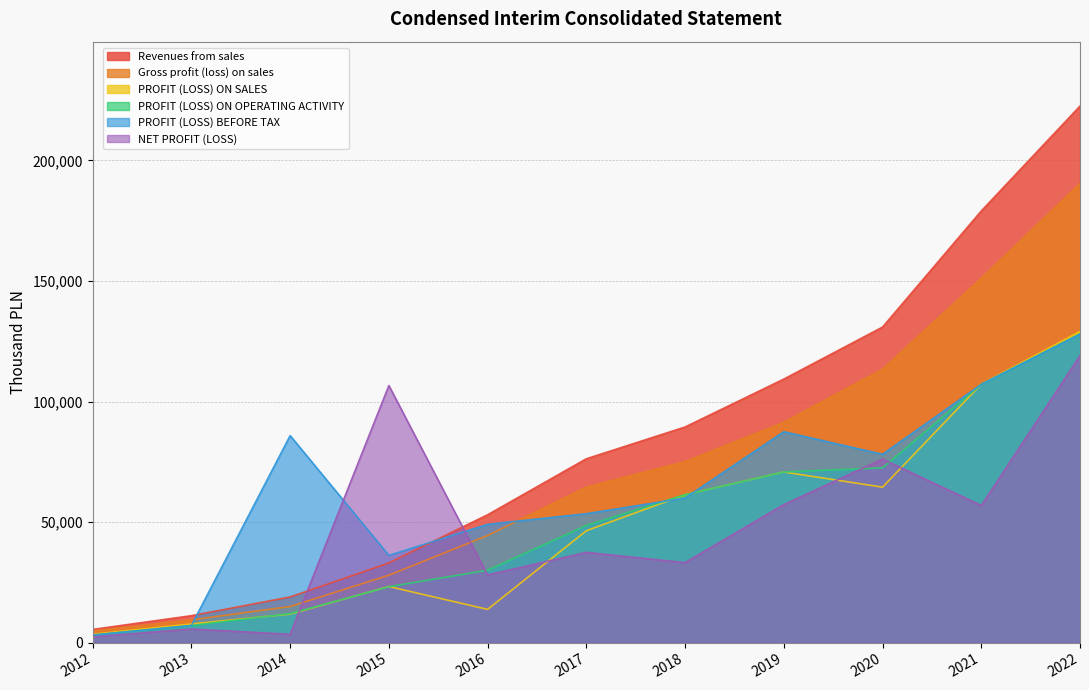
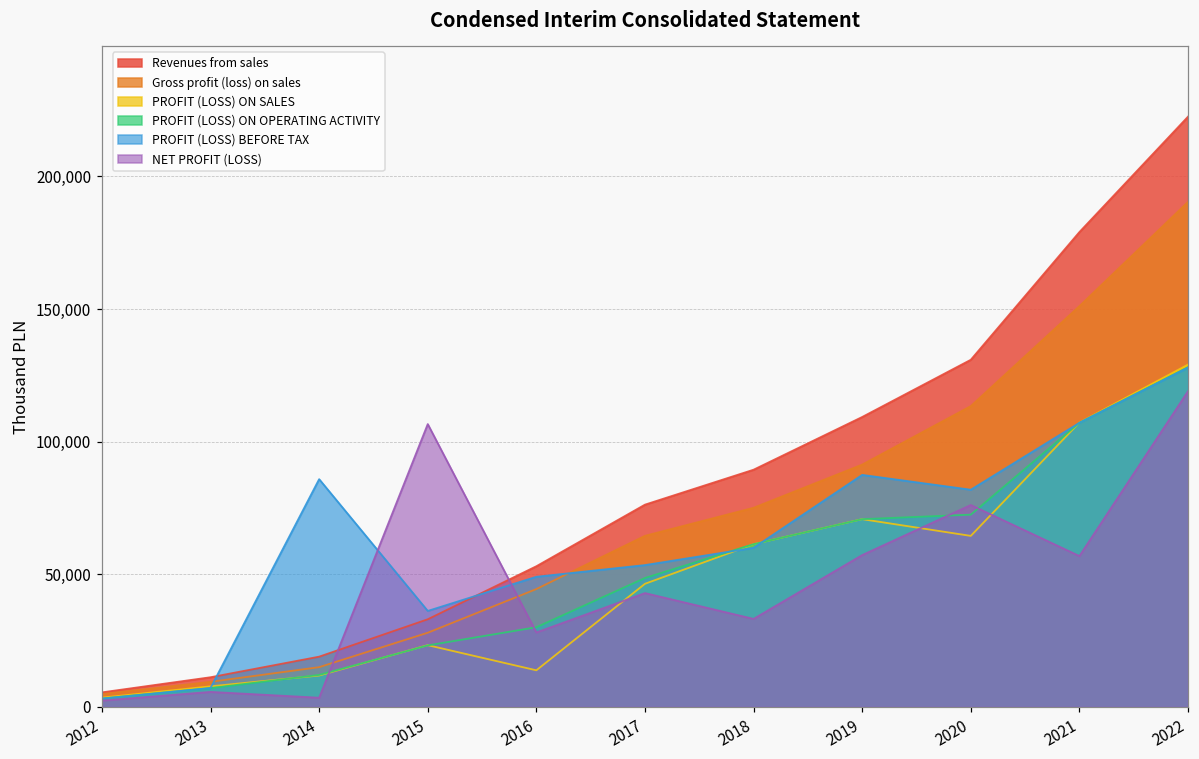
NET PROFIT (LOSS), 2017: 37,000 -> 43,000
PROFIT (LOSS) BEFORE TAX, 2020: 78,000 -> 82,000
